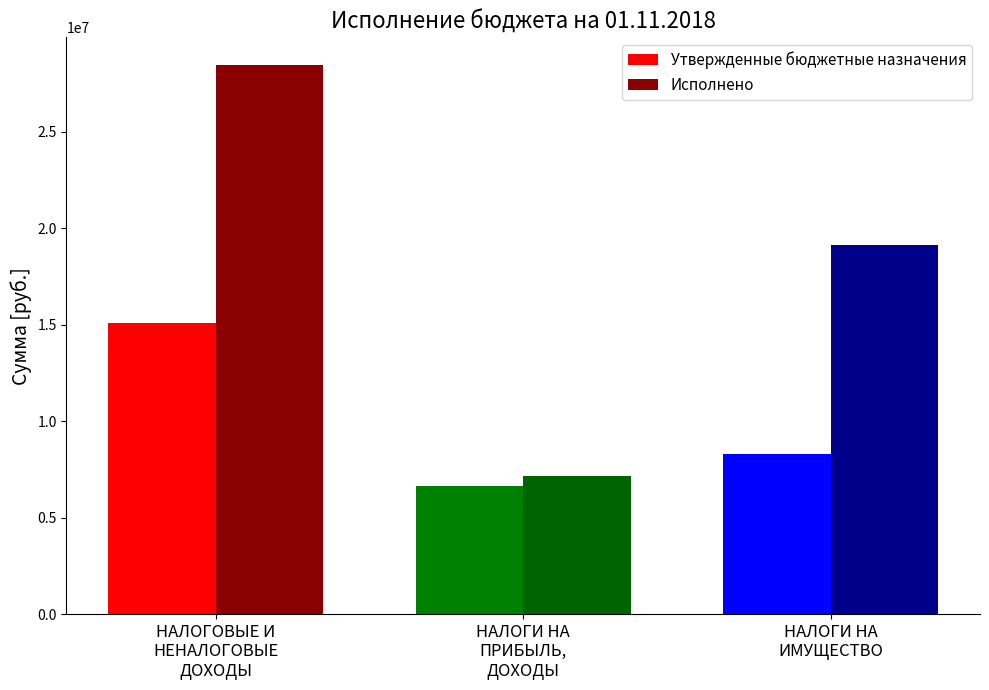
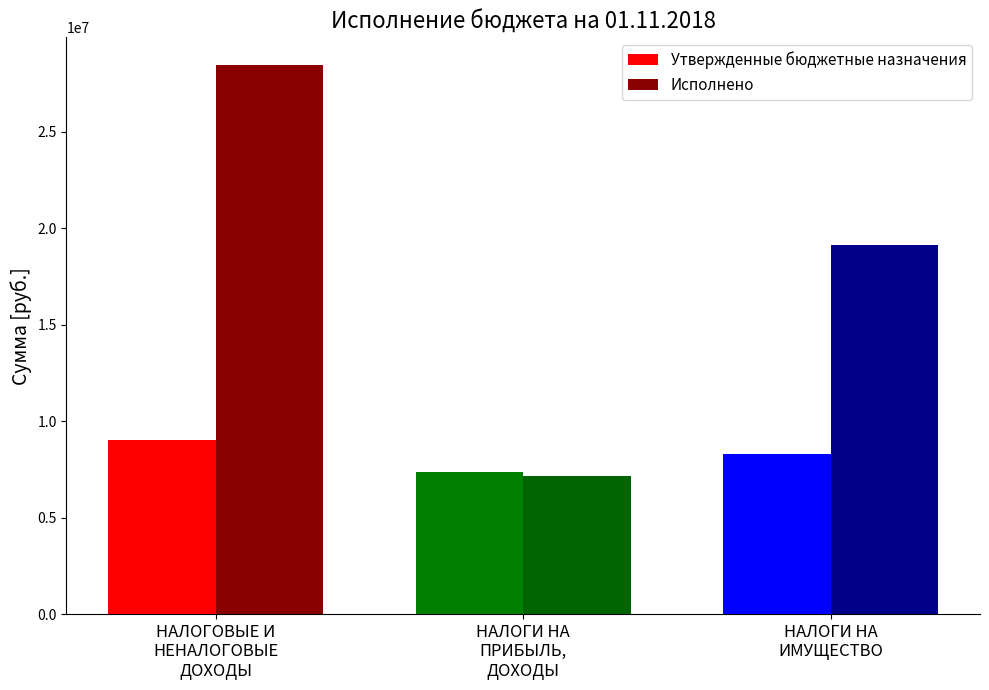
Утвержденные бюджетные назначения, НАЛОГОВЫЕ И НЕНАЛОГОВЫЕ ДОХОДЫ: 15100000 -> 9000000
Утвержденные бюджетные назначения, НАЛОГИ НА ПРИБЫЛЬ, ДОХОДЫ: 6700000 -> 7400000
